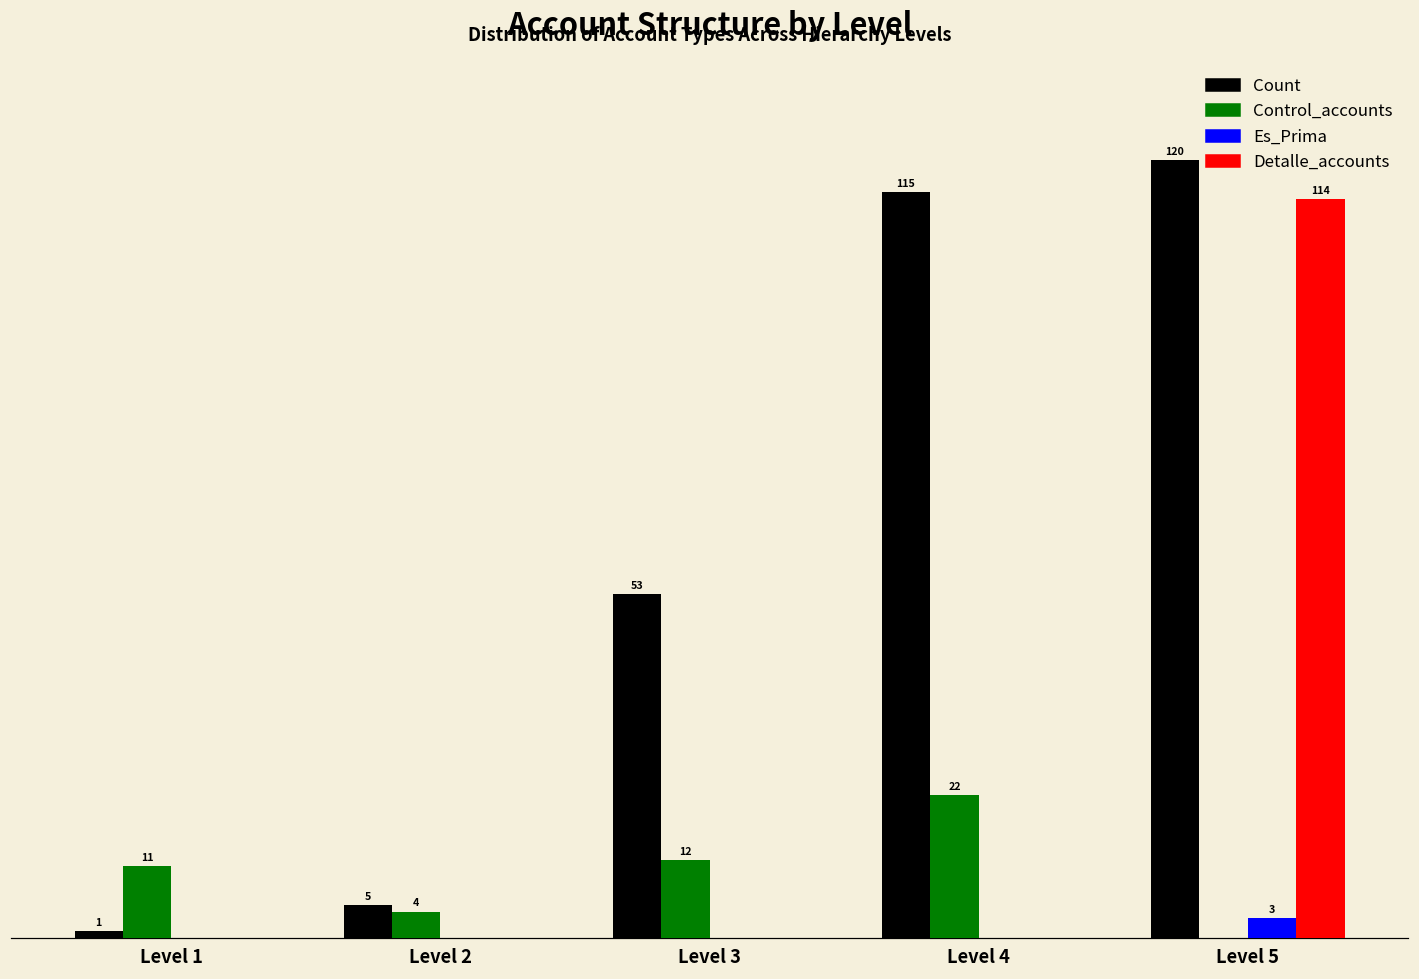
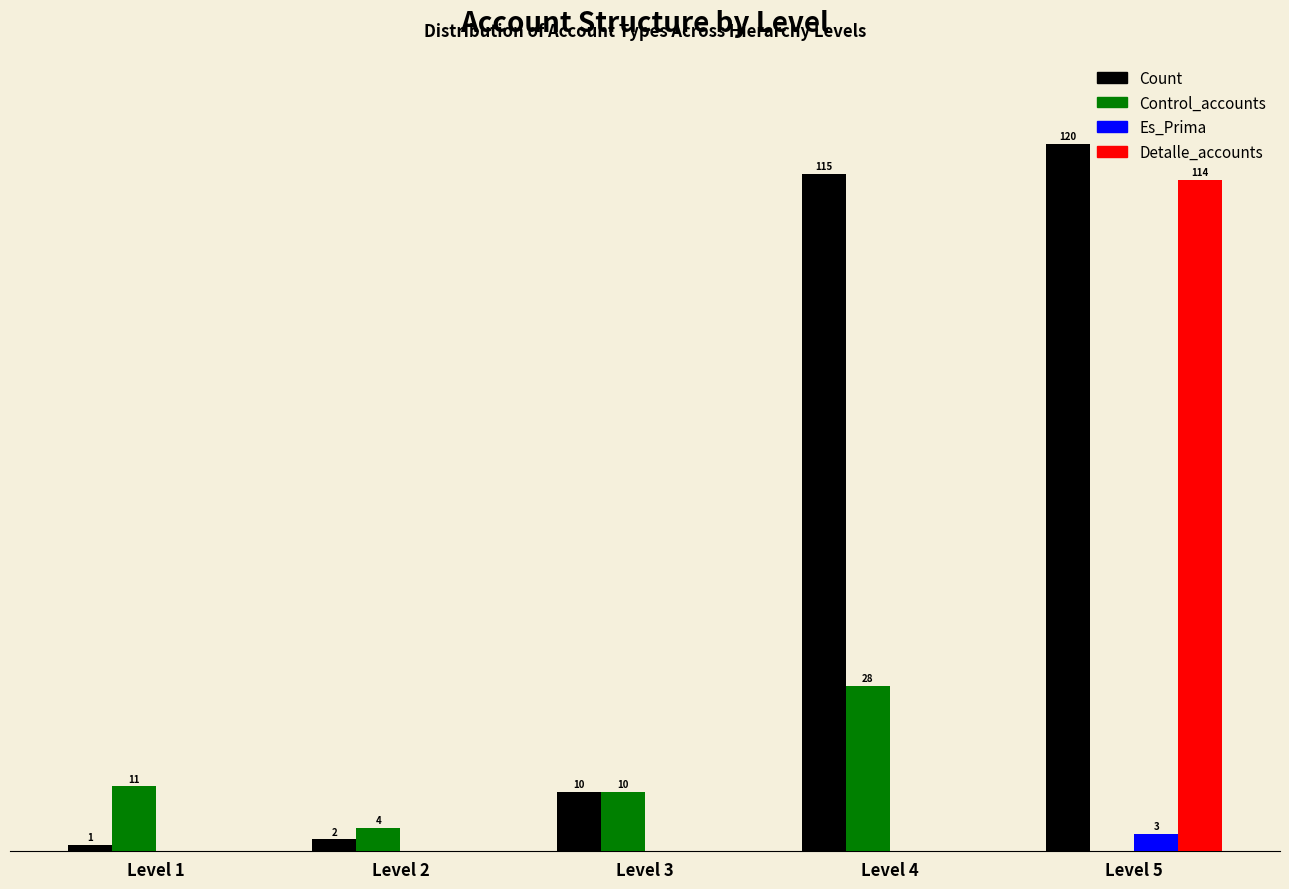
Count, Level 2: 5 -> 2
Count, Level 3: 53 -> 10
Control_accounts, Level 3: 12 -> 10
Control_accounts, Level 4: 22 -> 28
